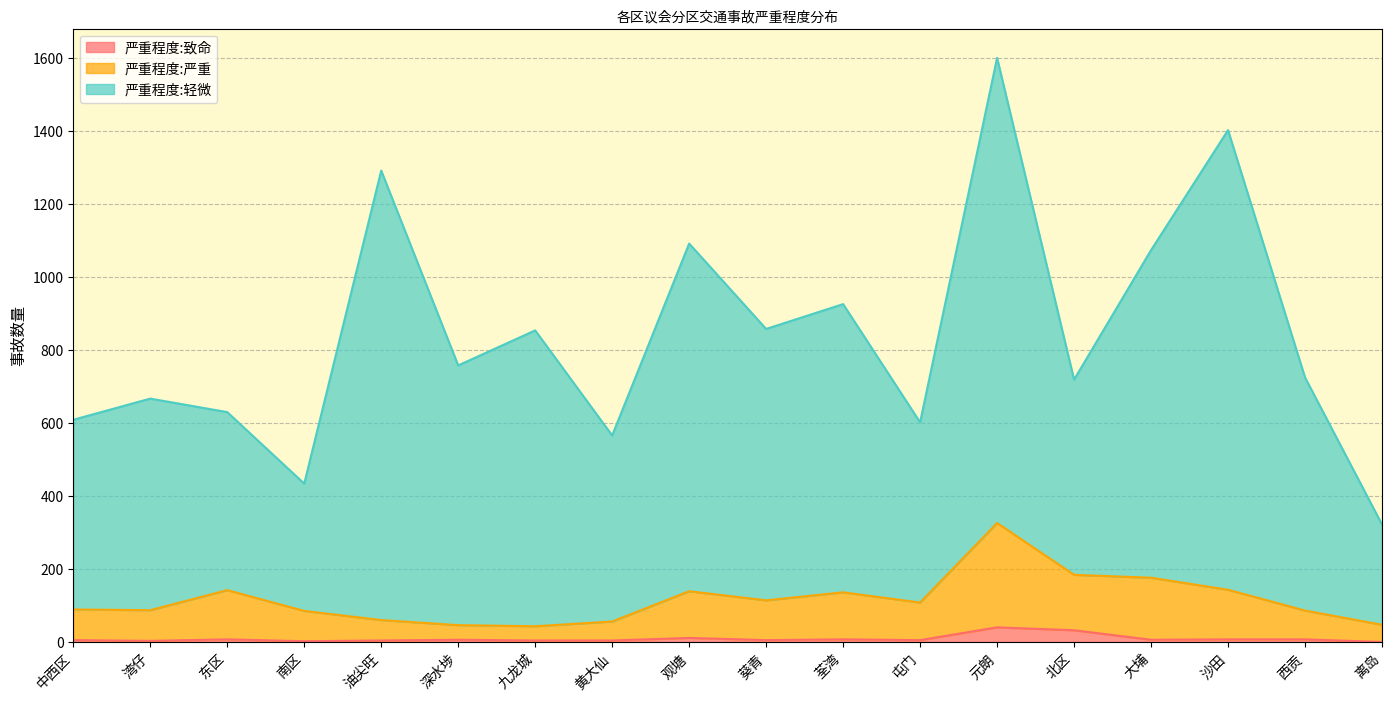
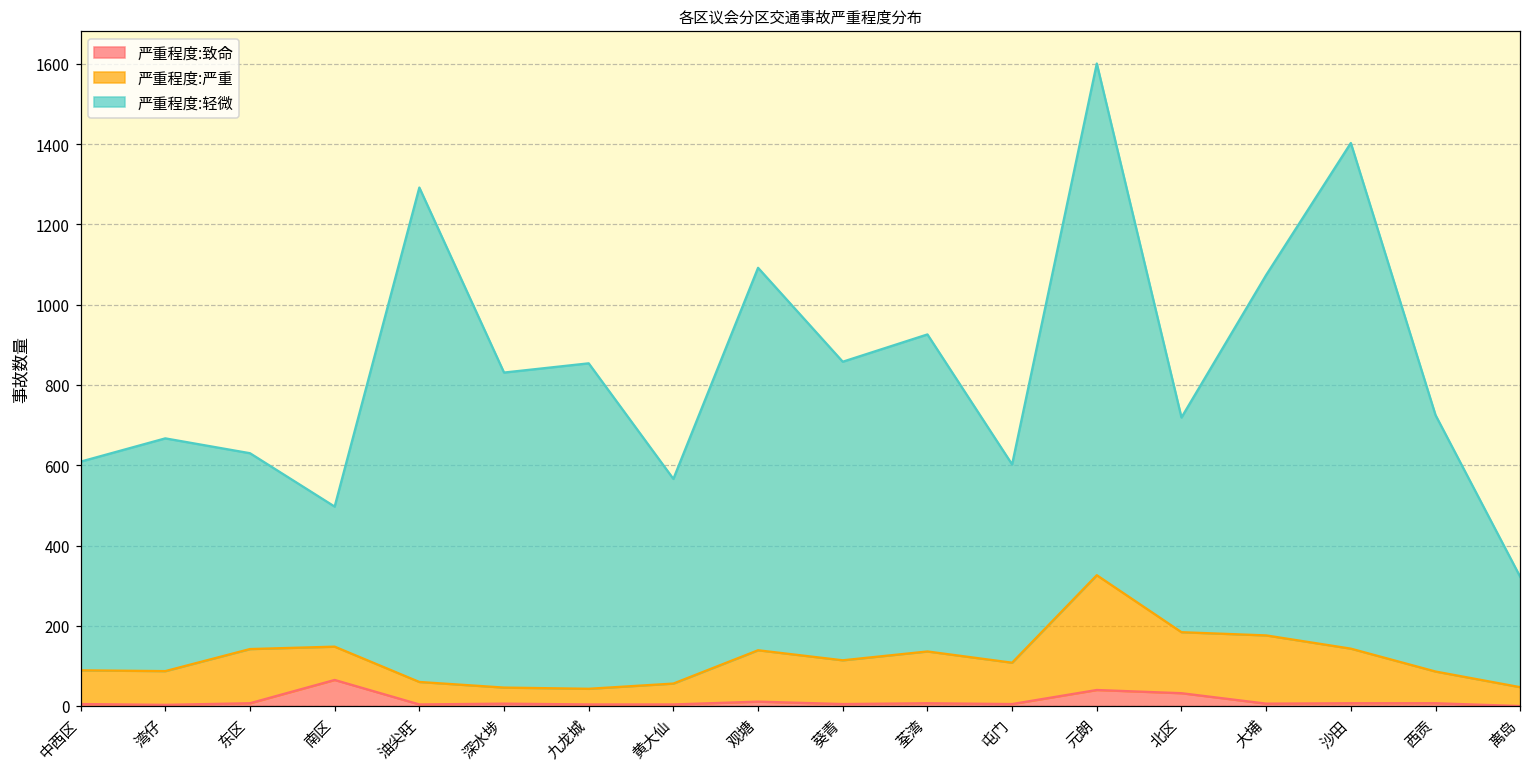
严重程度:致命, 南区: 0 -> 70
严重程度:轻微, 深水埗: 710 -> 790
